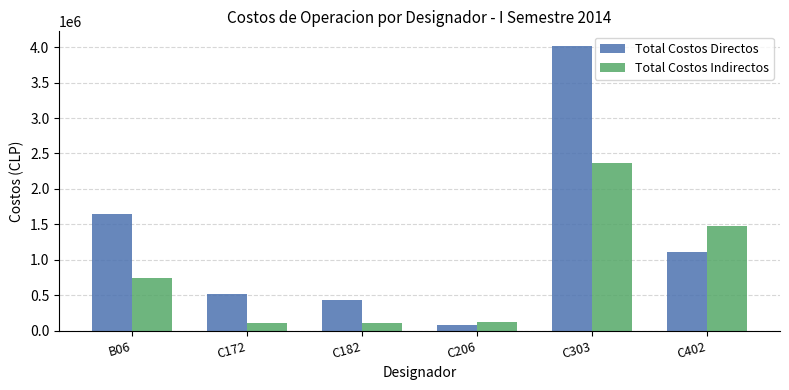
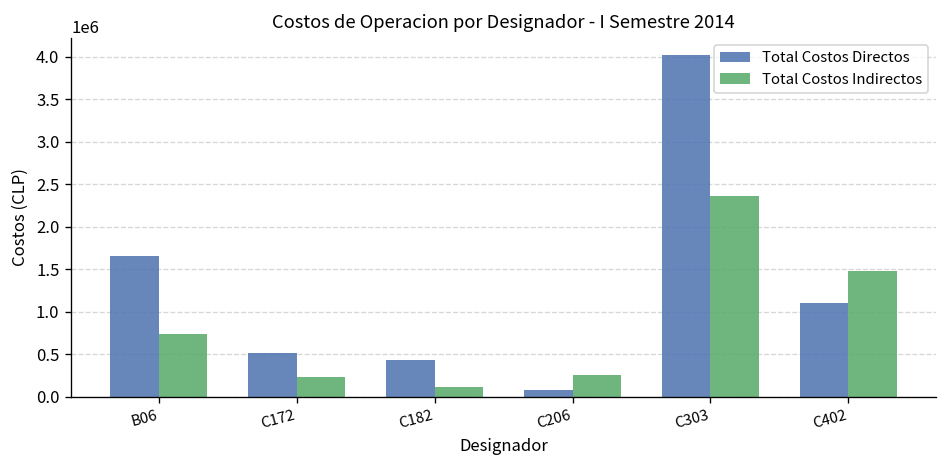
Total Costos Indirectos, C172: 100000 -> 200000
Total Costos Indirectos, C206: 100000 -> 300000
